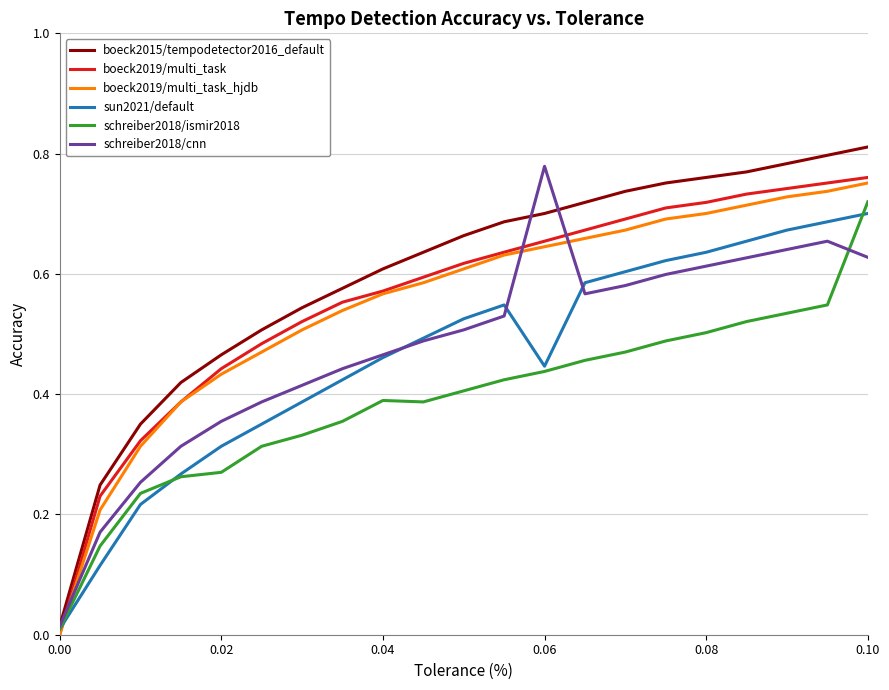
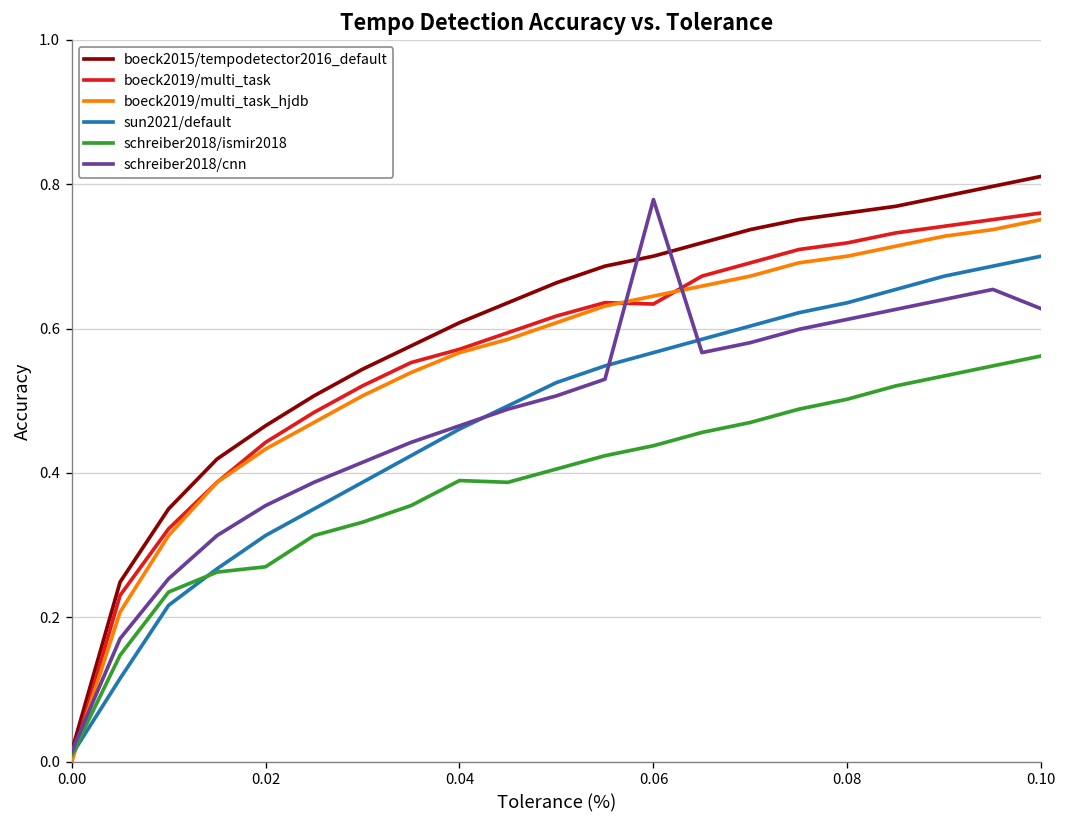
boeck2019/multi_task, 0.06: 0.65 -> 0.63
sun2021/default, 0.06: 0.45 -> 0.57
schreiber2018/ismir2018, 0.10: 0.72 -> 0.56
